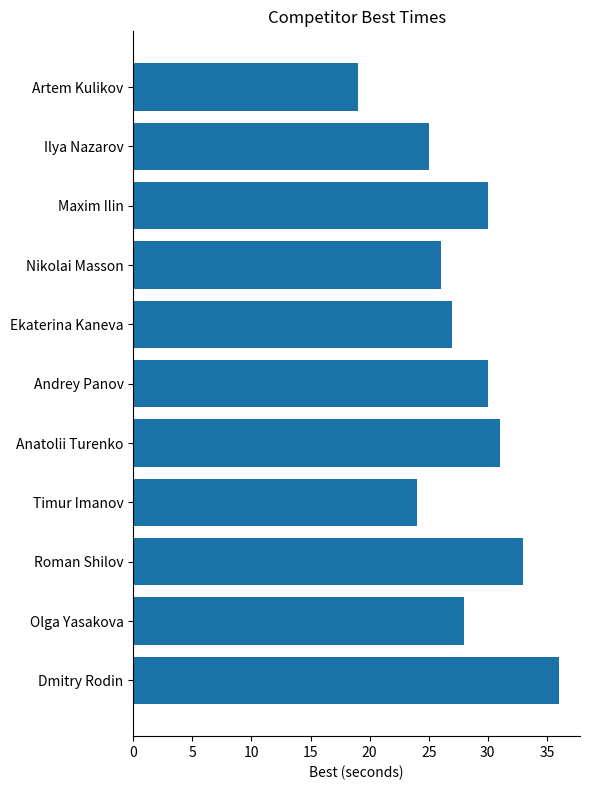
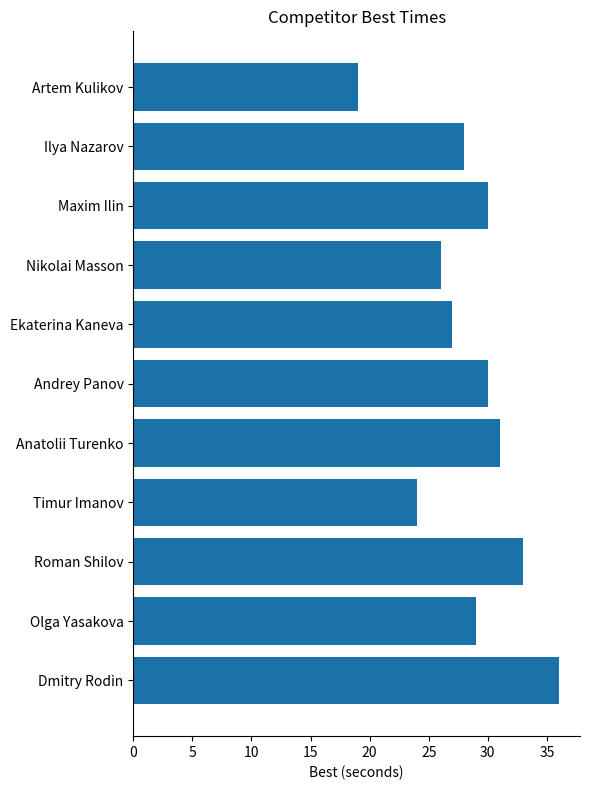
Ilya Nazarov: 25 -> 28
Olga Yasakova: 28 -> 29
